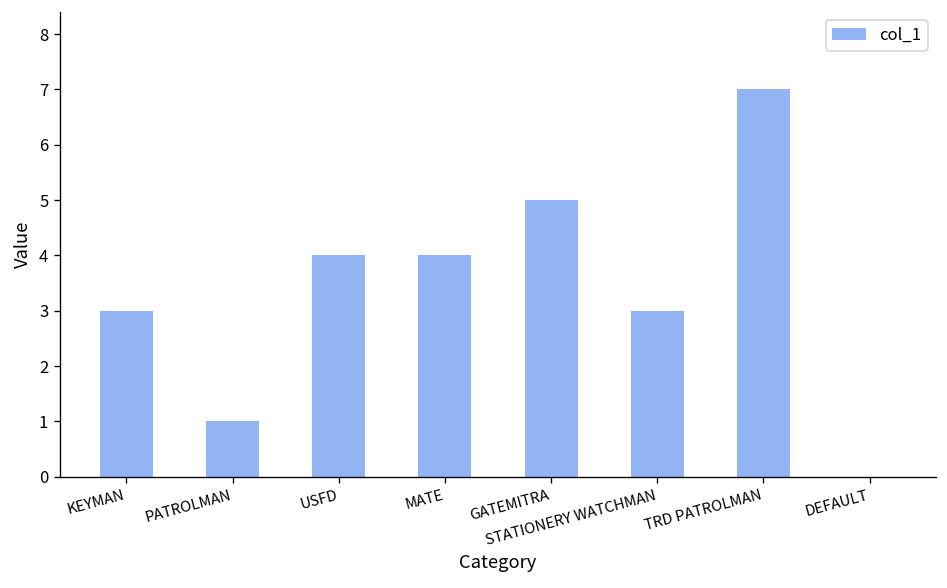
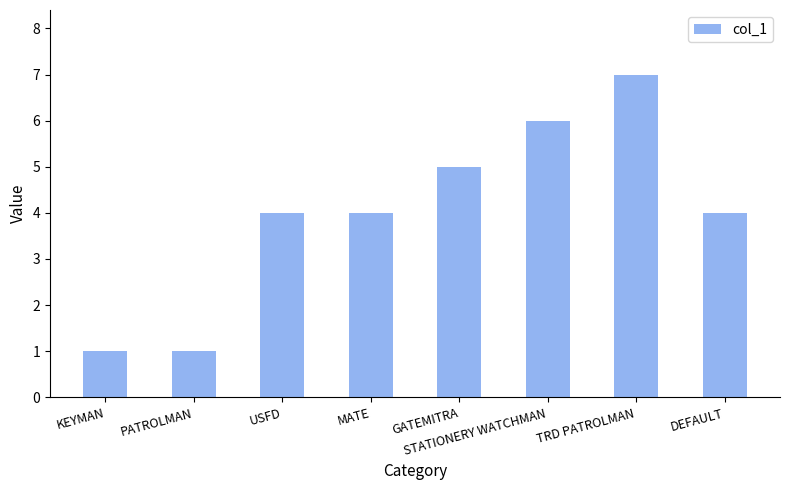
KEYMAN: 3 -> 1
STATIONERY WATCHMAN: 3 -> 6
DEFAULT: 0 -> 4
